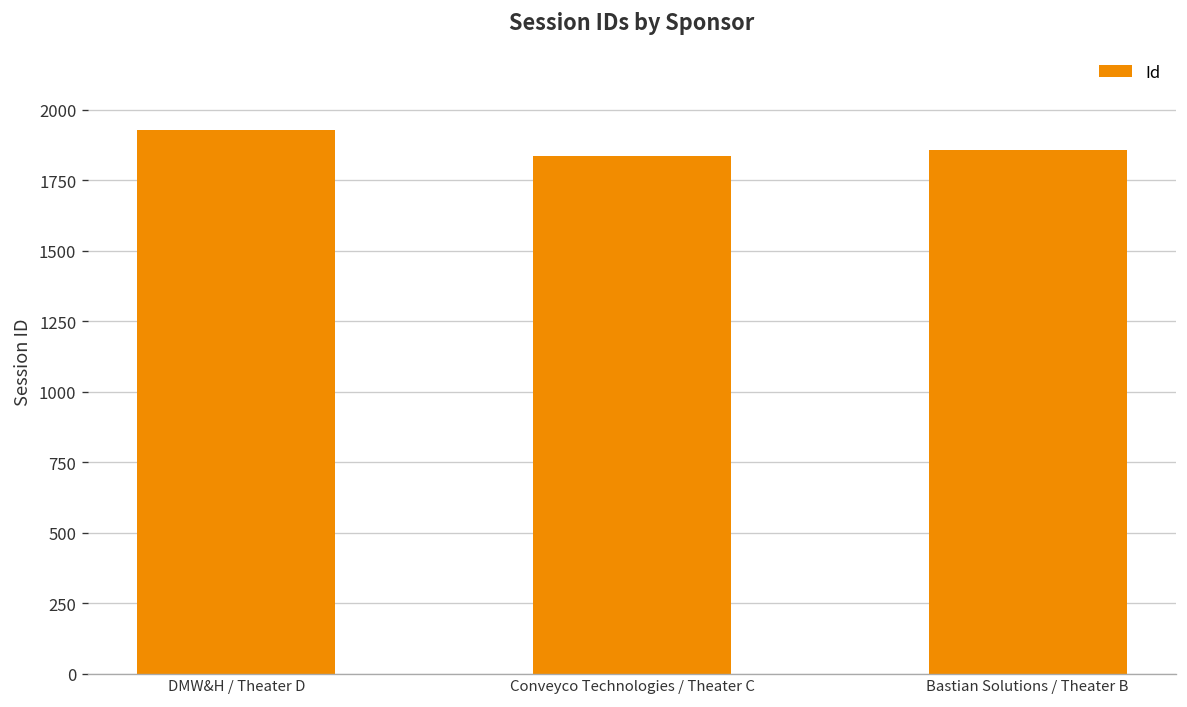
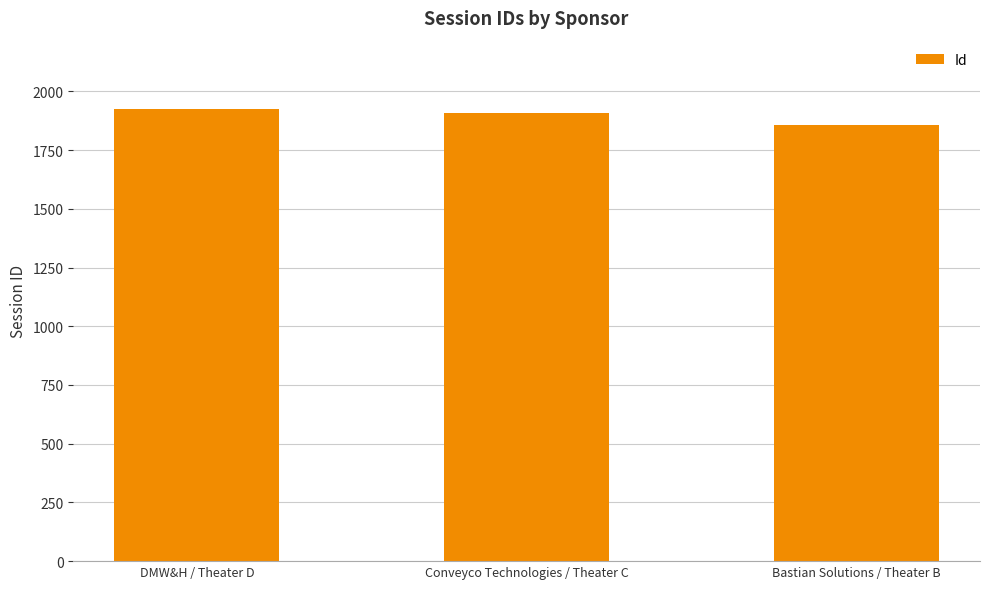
Conveyco Technologies / Theater C: 1840 -> 1910
